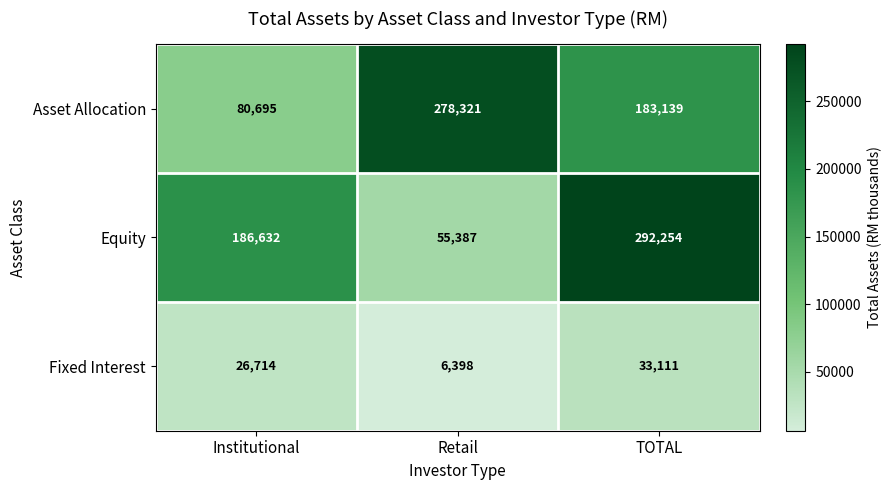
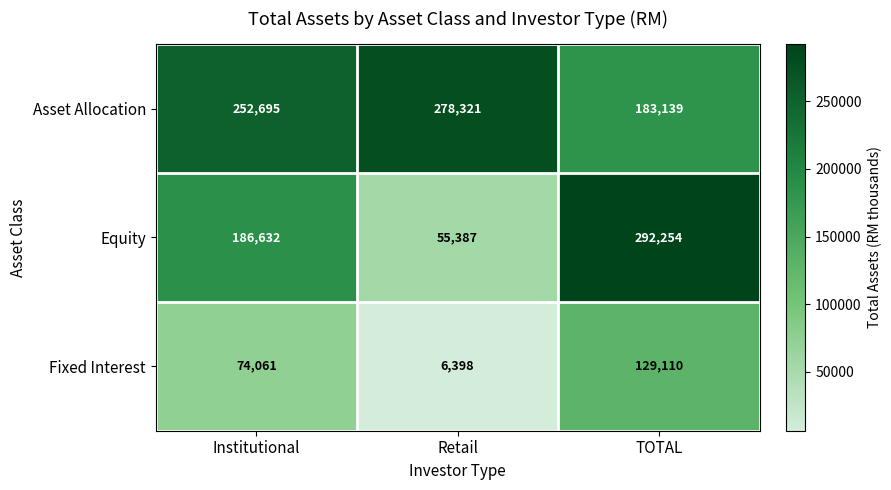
Asset Allocation, Institutional: 80,695 -> 252,695
Fixed Interest, Institutional: 26,714 -> 74,061
Fixed Interest, TOTAL: 33,111 -> 129,110
